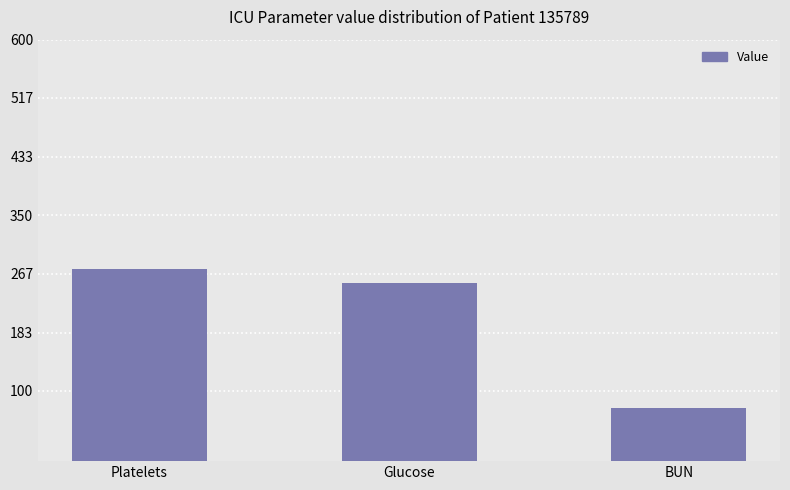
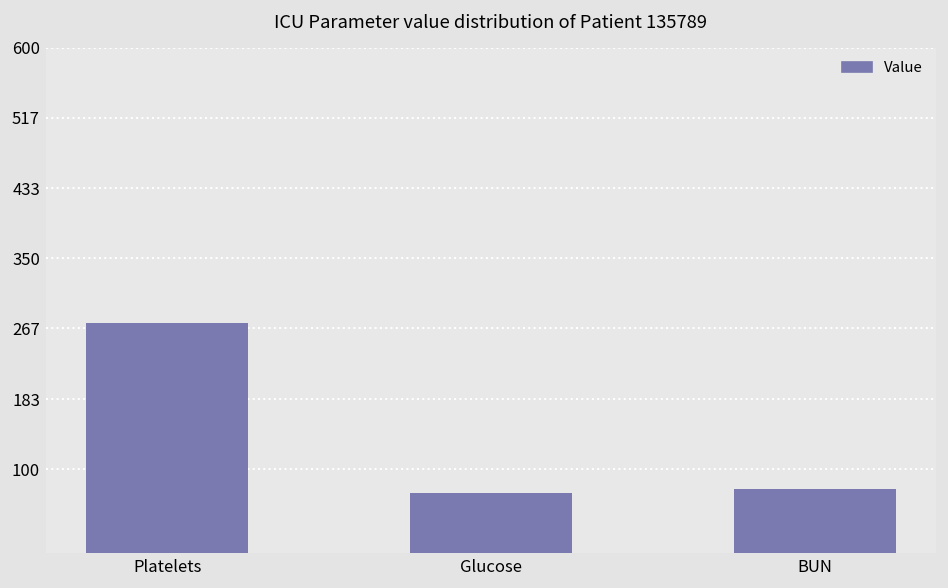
Glucose: 250 -> 70
